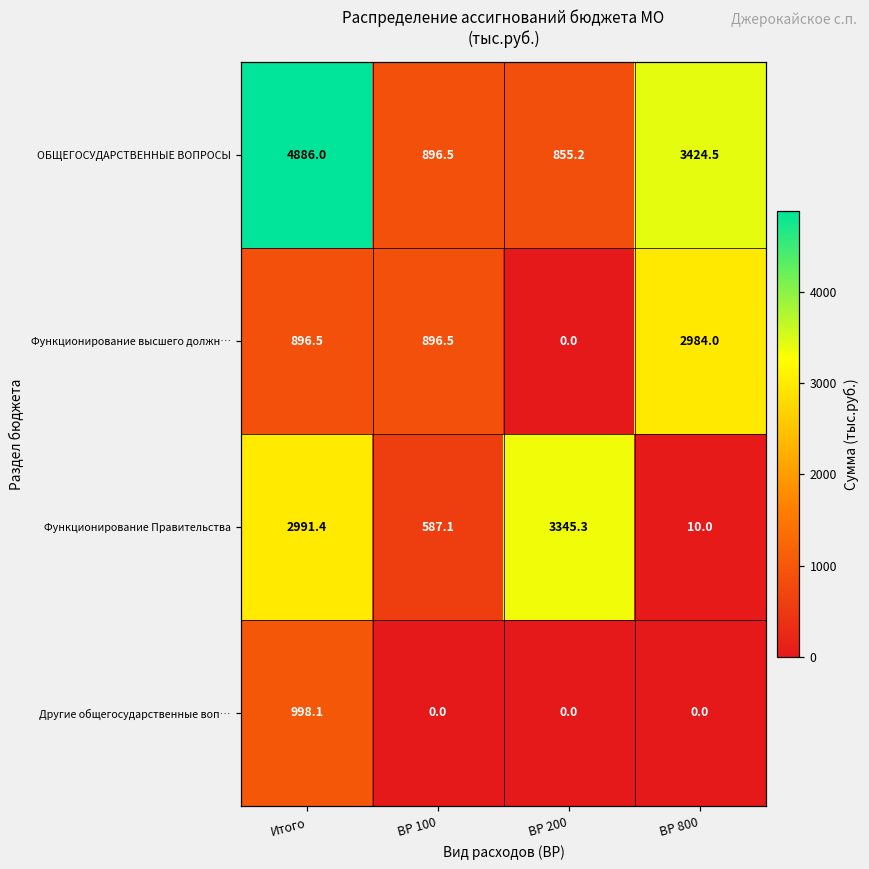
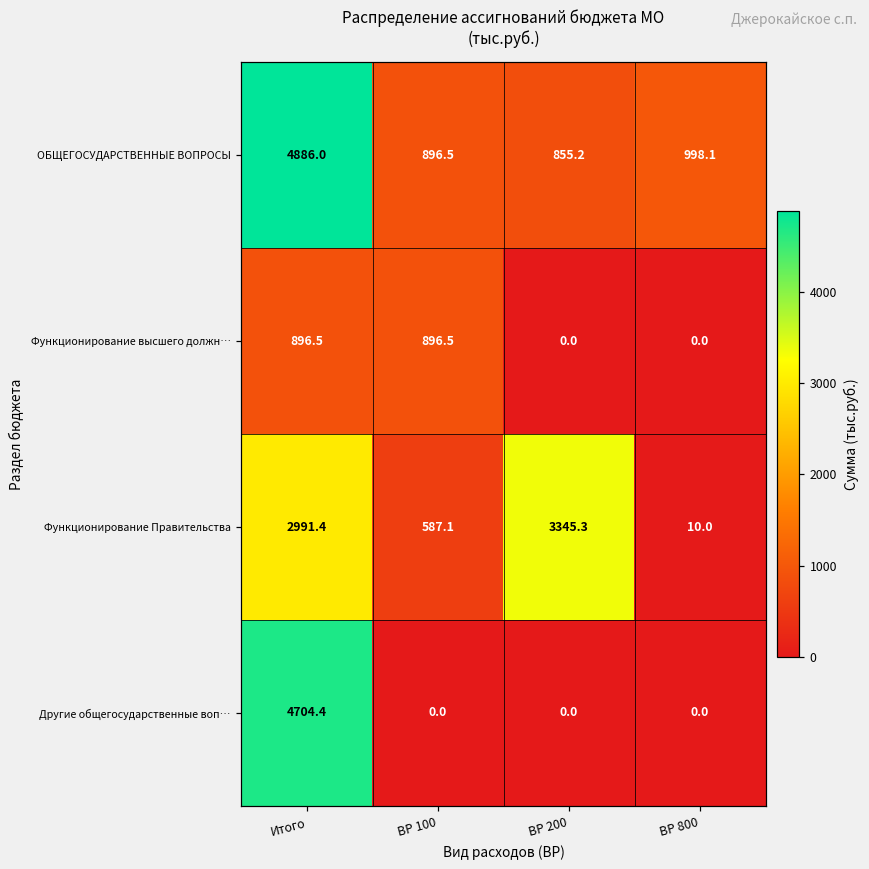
ОБЩЕГОСУДАРСТВЕННЫЕ ВОПРОСЫ, ВР 800: 3424.5 -> 998.1
Функционирование высшего должн…, ВР 800: 2984.0 -> 0.0
Другие общегосударственные воп…, Итого: 998.1 -> 4704.4
